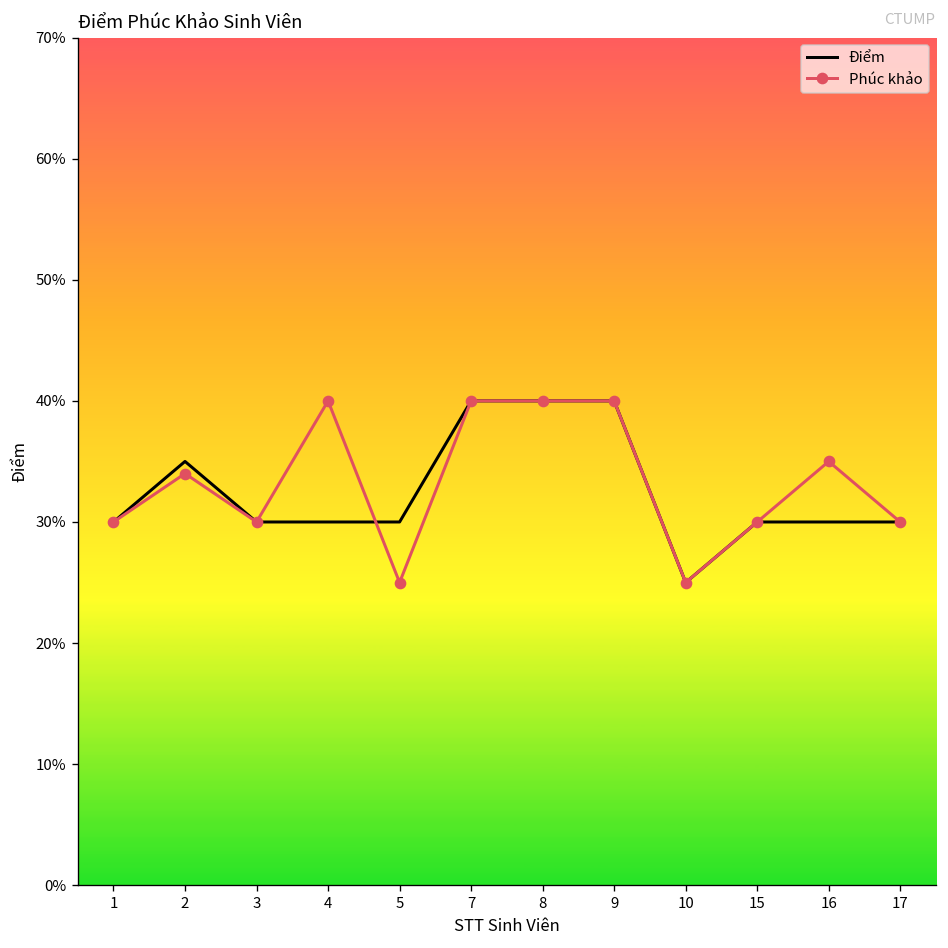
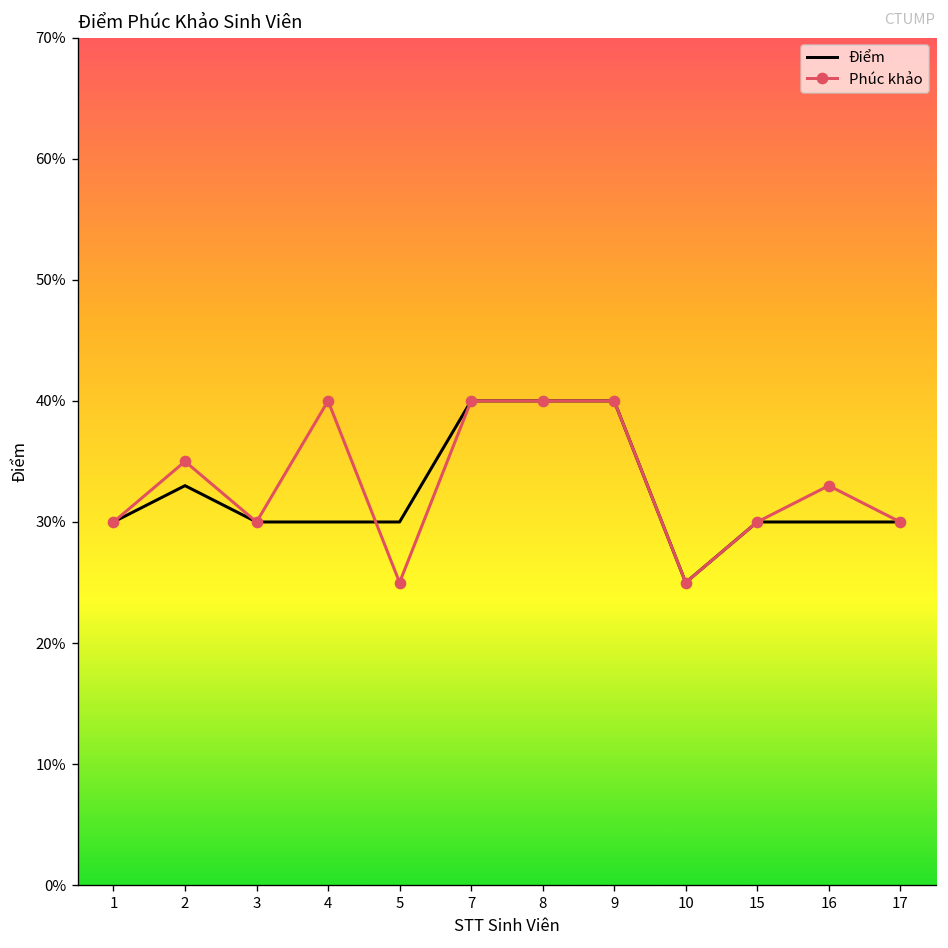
Điểm, 2: 35.0% -> 33.0%
Phúc khảo, 2: 34.0% -> 35.0%
Phúc khảo, 16: 35.0% -> 33.0%
